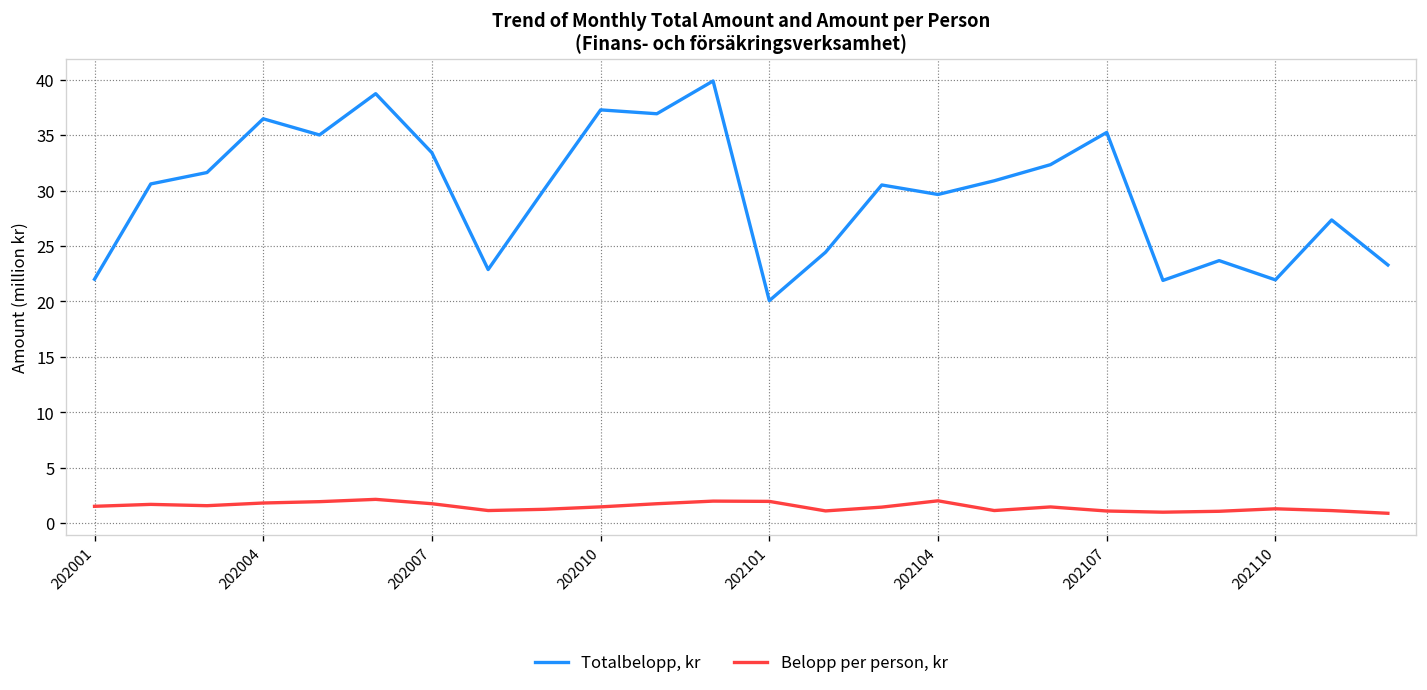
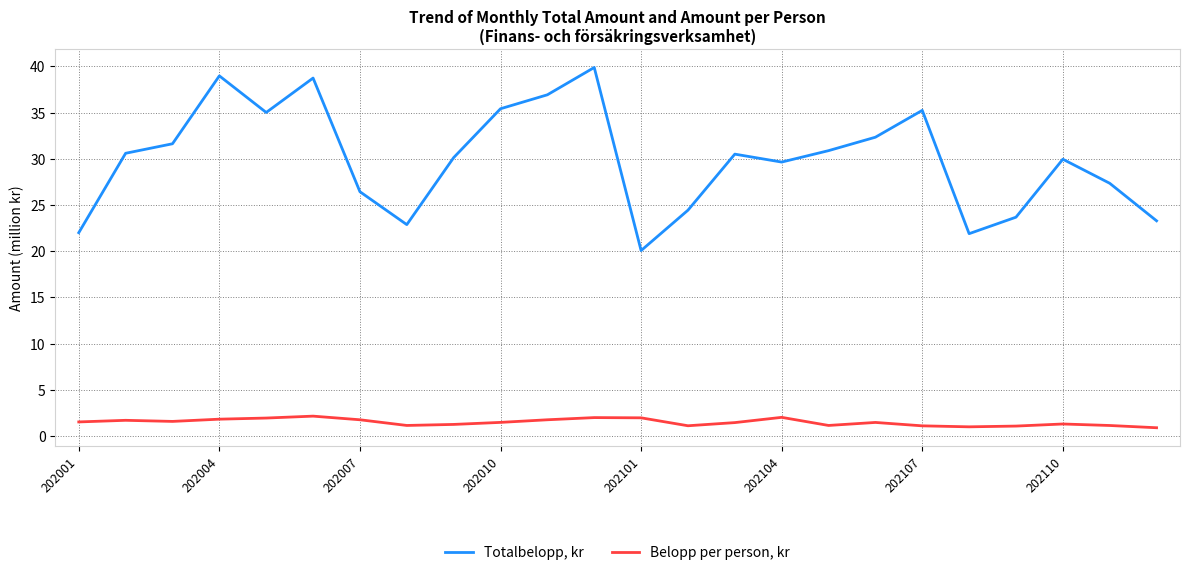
Totalbelopp, kr, 202004: 36 -> 39
Totalbelopp, kr, 202007: 33 -> 26
Totalbelopp, kr, 202010: 37 -> 35
Totalbelopp, kr, 202110: 22 -> 30
